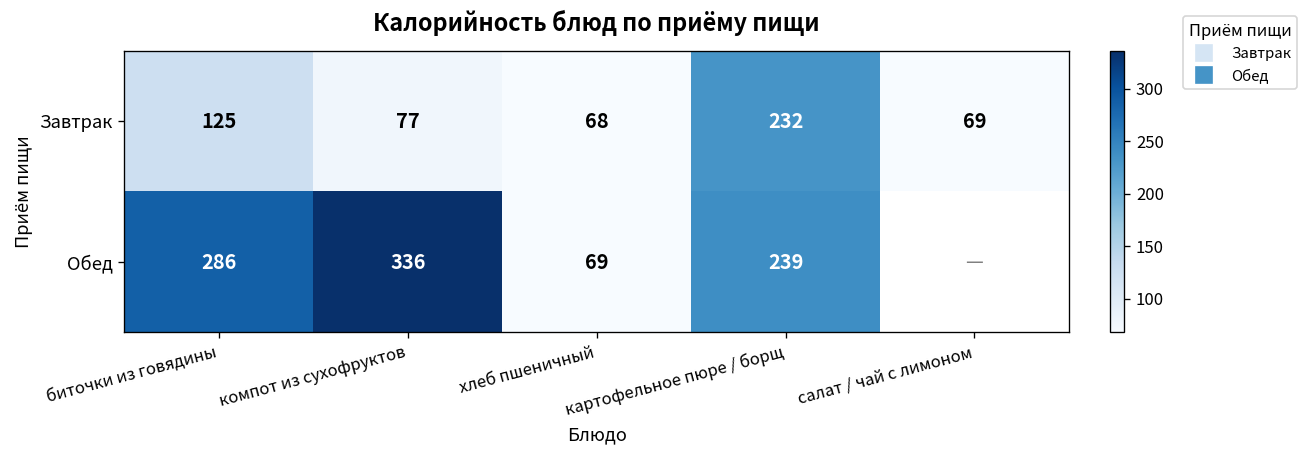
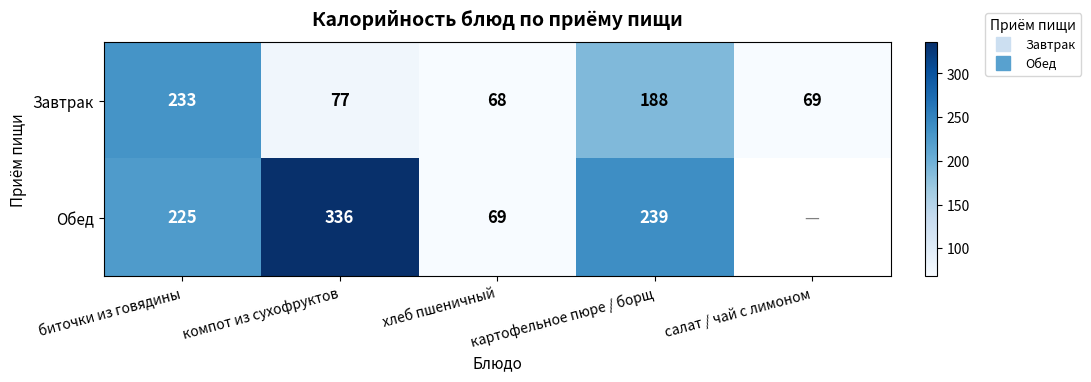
Завтрак, биточки из говядины: 125 -> 233
Завтрак, картофельное пюре / борщ: 232 -> 188
Обед, биточки из говядины: 286 -> 225
